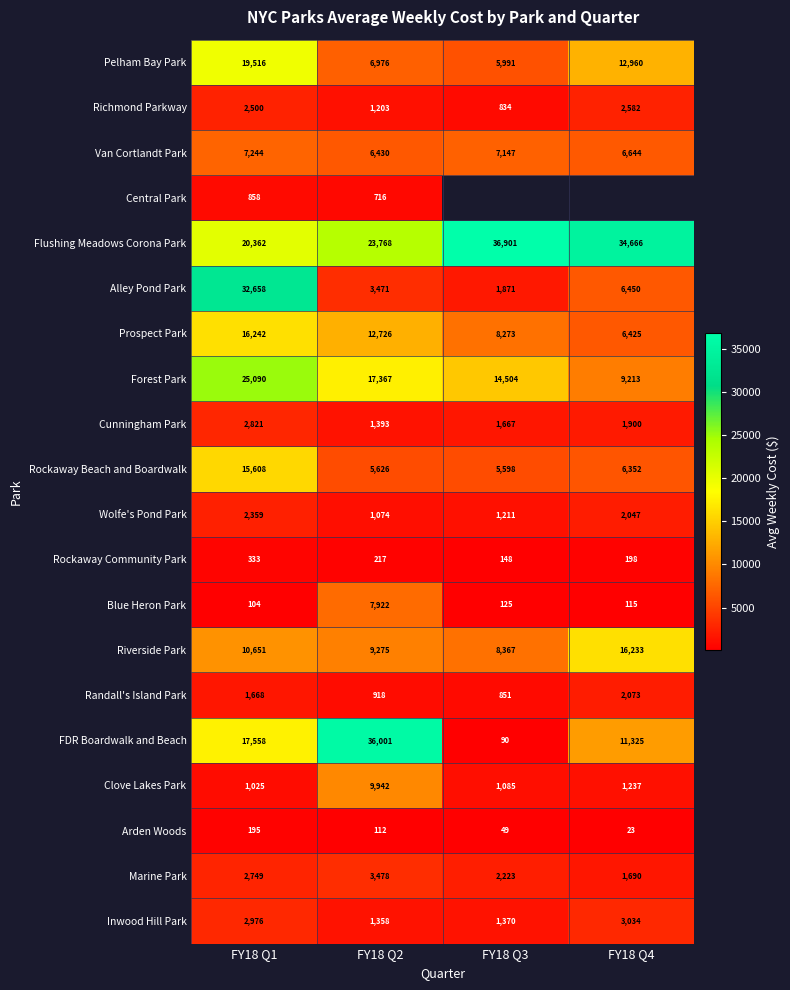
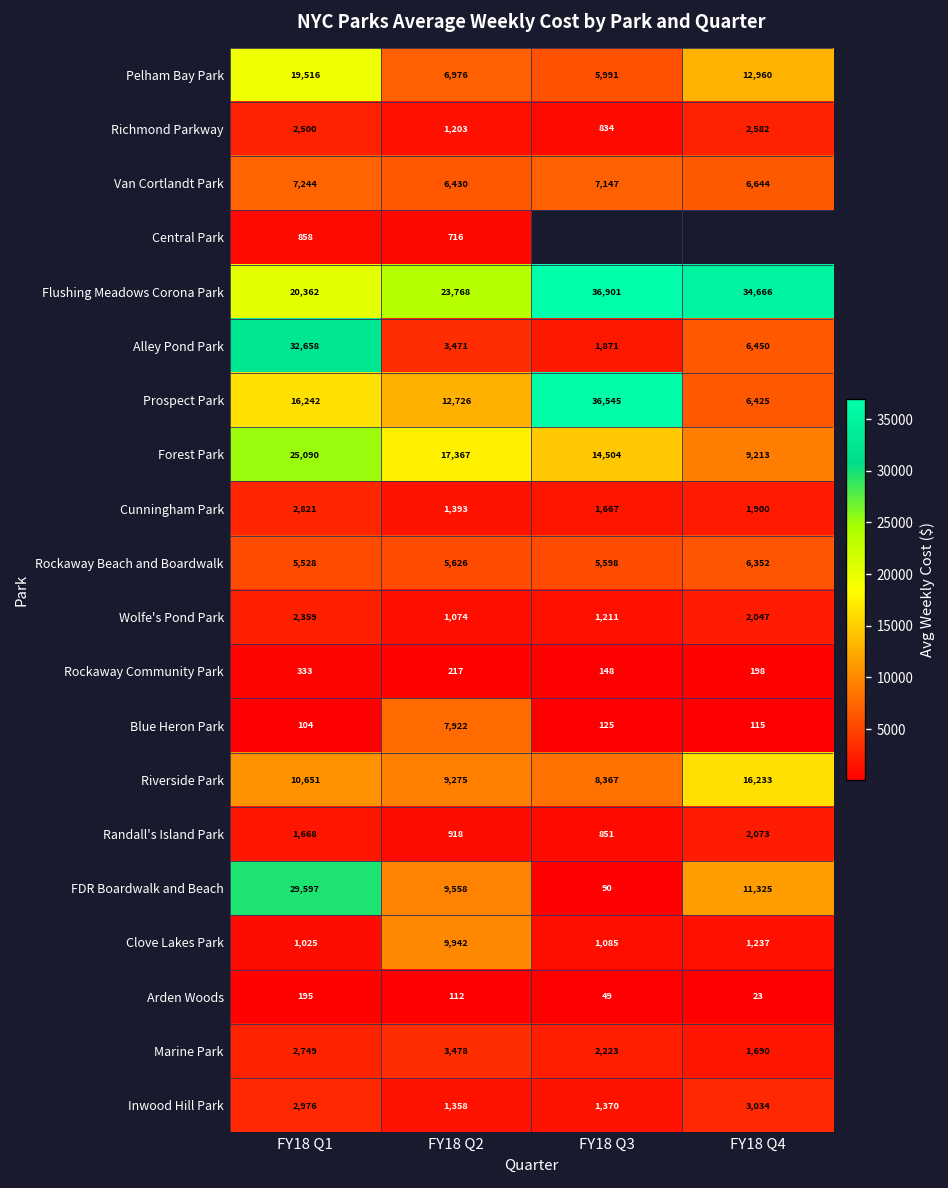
Prospect Park, FY18 Q3: 8,273 -> 36,545
Rockaway Beach and Boardwalk, FY18 Q1: 15,608 -> 5,528
FDR Boardwalk and Beach, FY18 Q1: 17,558 -> 29,597
FDR Boardwalk and Beach, FY18 Q2: 36,001 -> 9,558
